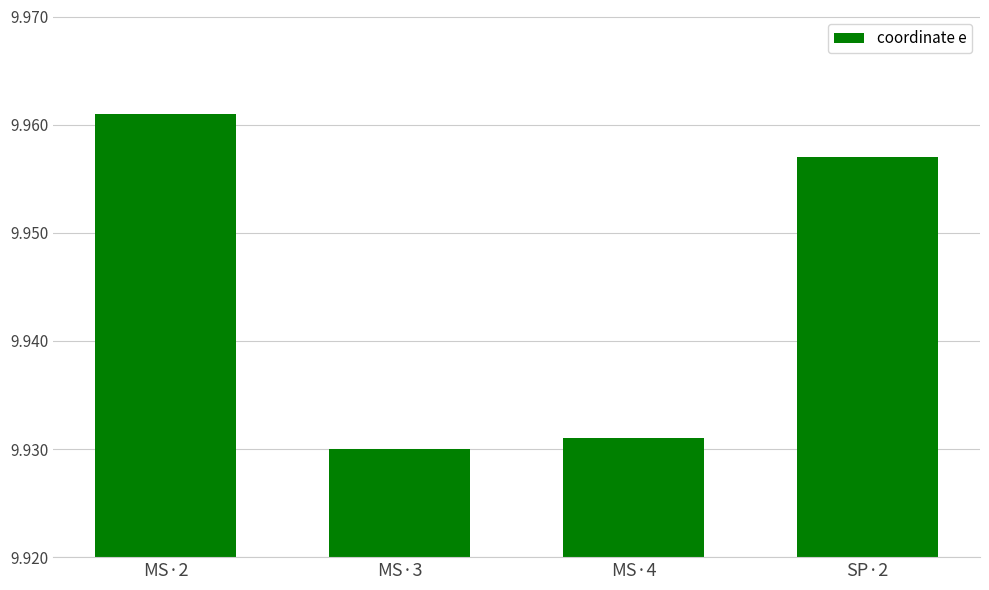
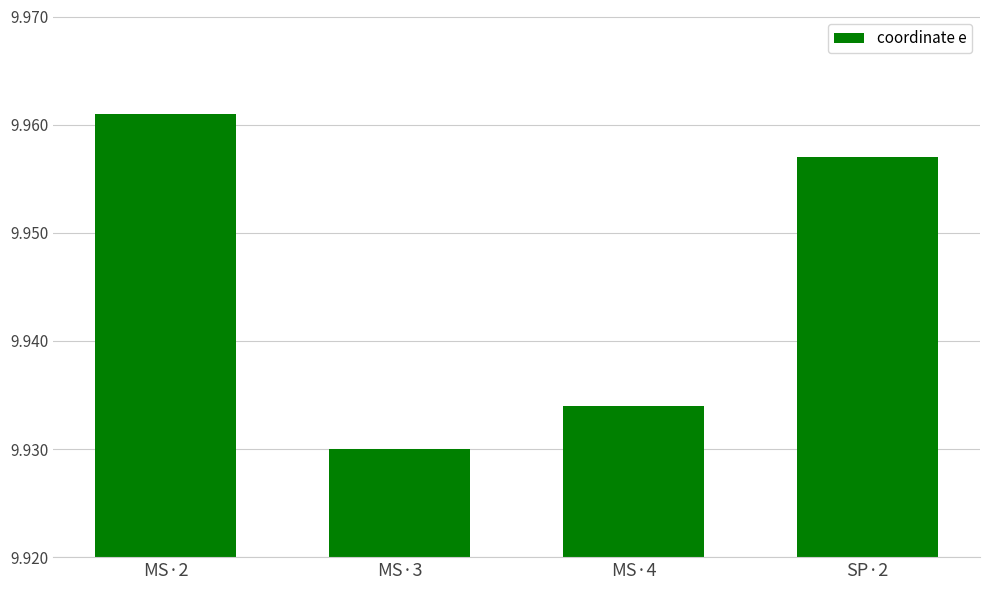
MS·4: 9.931 -> 9.934
